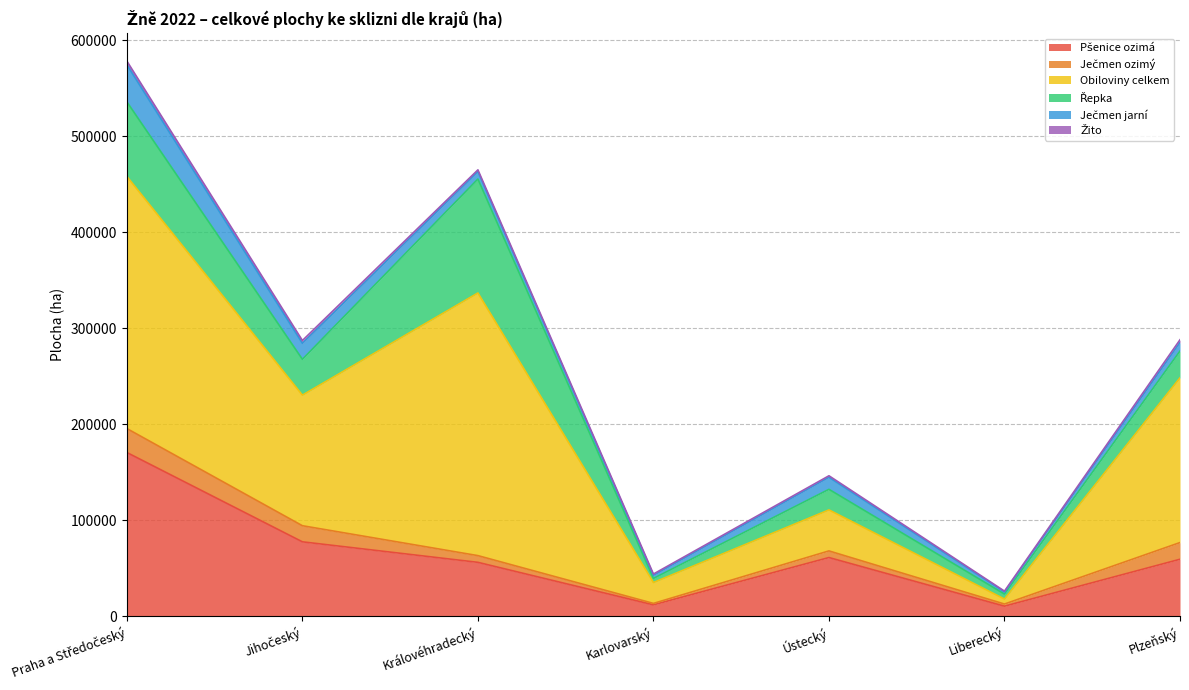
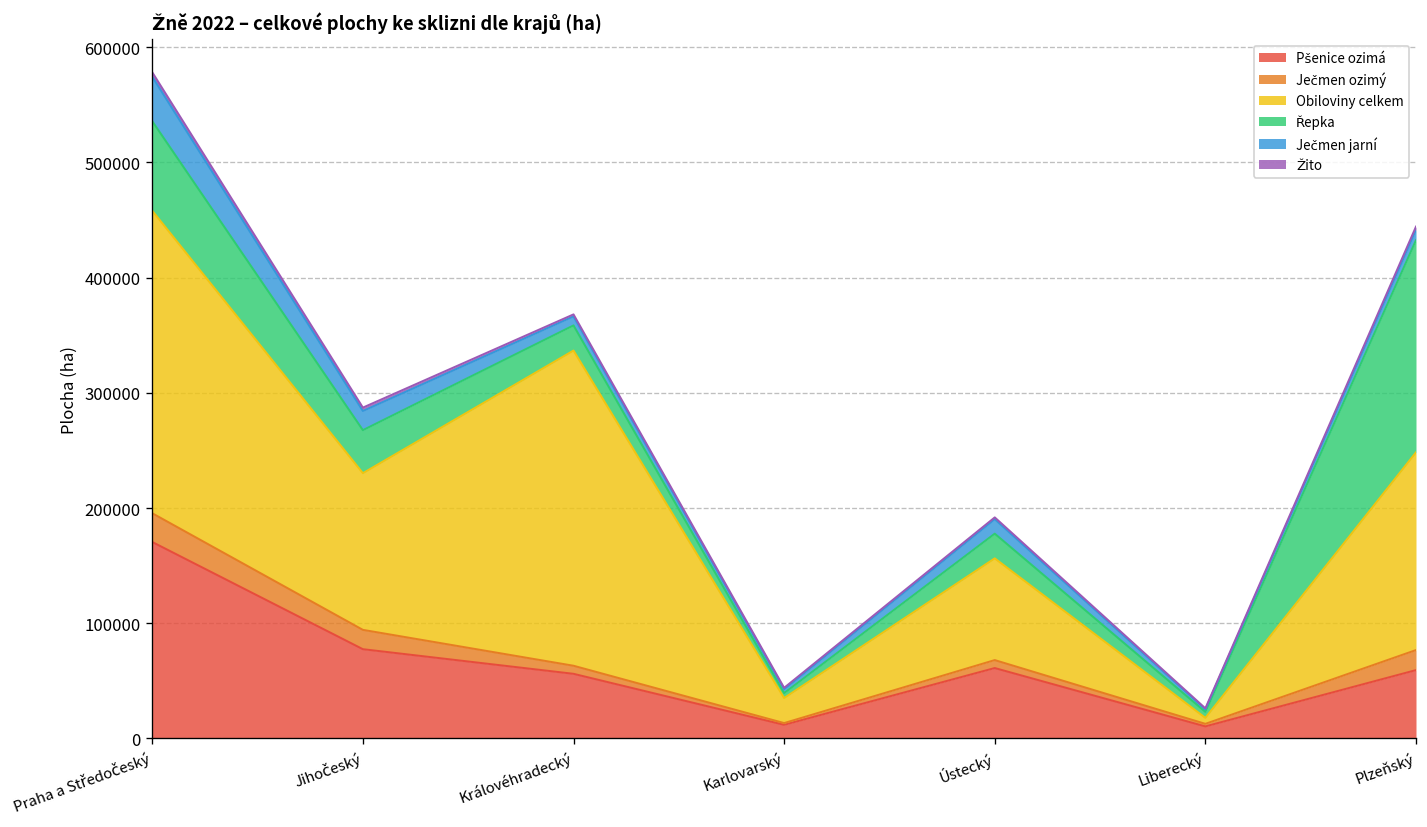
Řepka, Královéhradecký: 120000 -> 20000
Obiloviny celkem, Ústecký: 40000 -> 90000
Řepka, Plzeňský: 30000 -> 180000
